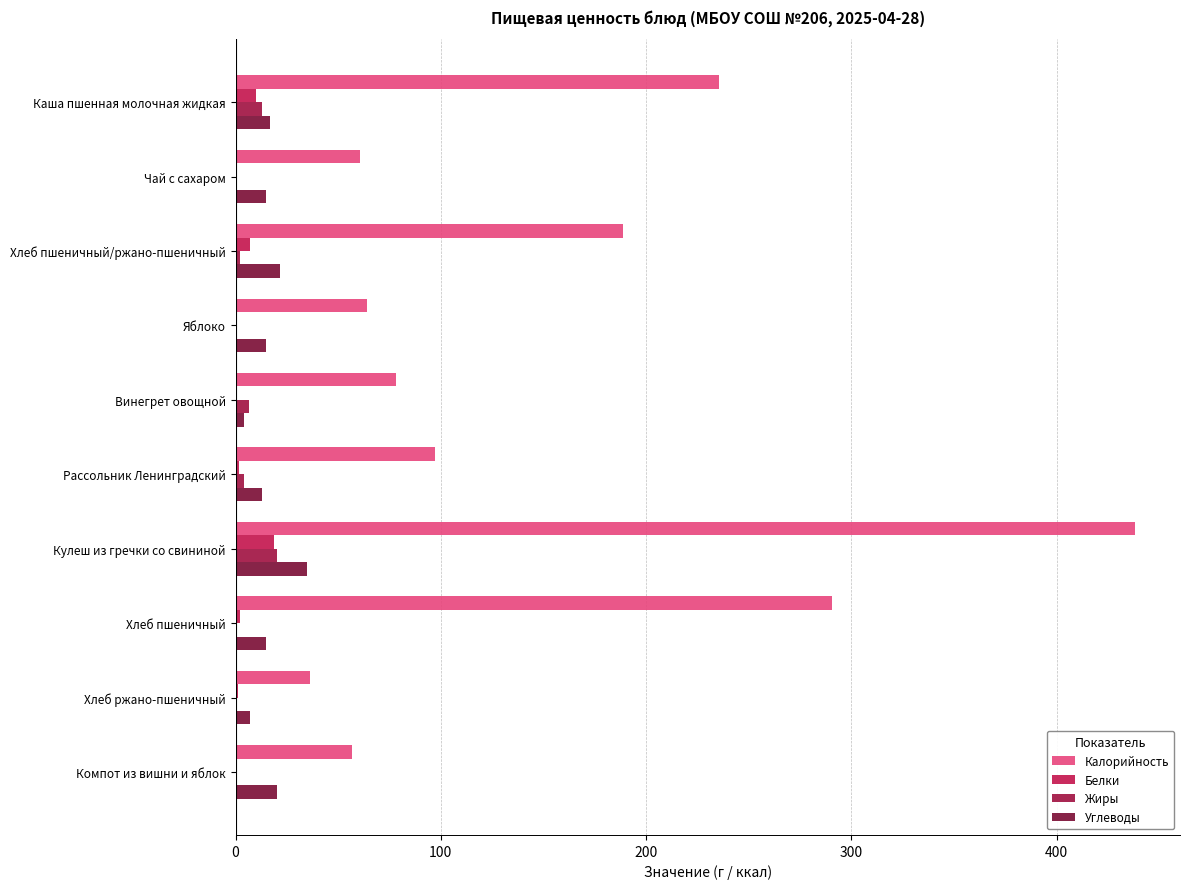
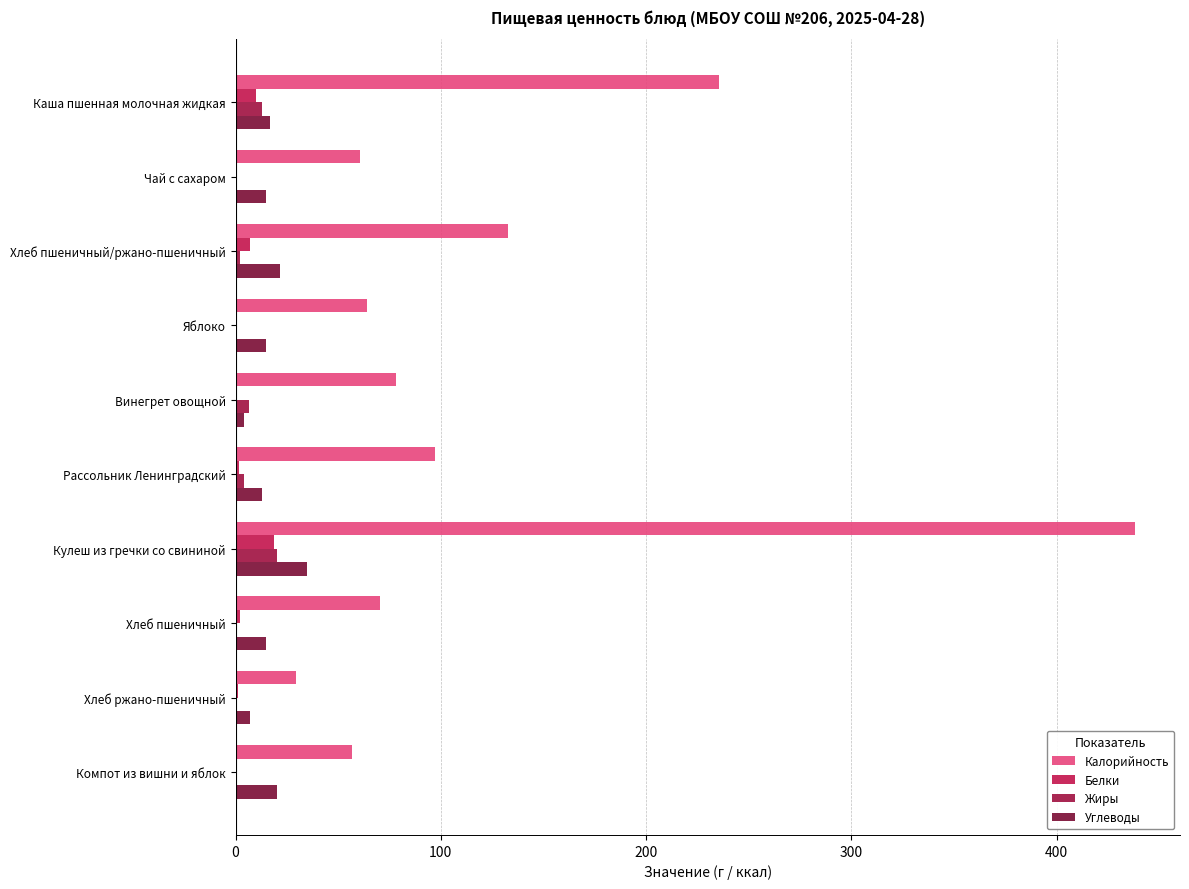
Калорийность, Хлеб пшеничный/ржано-пшеничный: 189 -> 133
Калорийность, Хлеб пшеничный: 291 -> 71
Калорийность, Хлеб ржано-пшеничный: 36 -> 29
